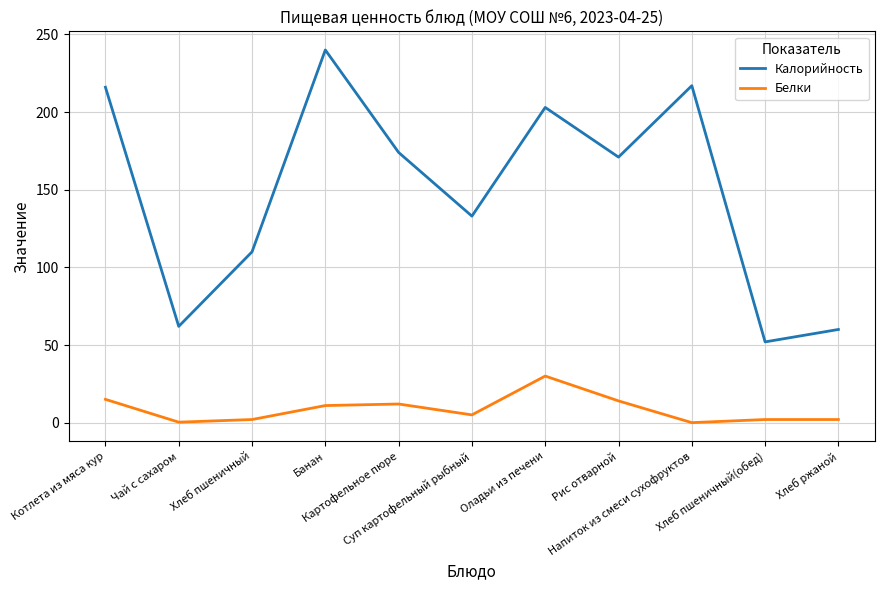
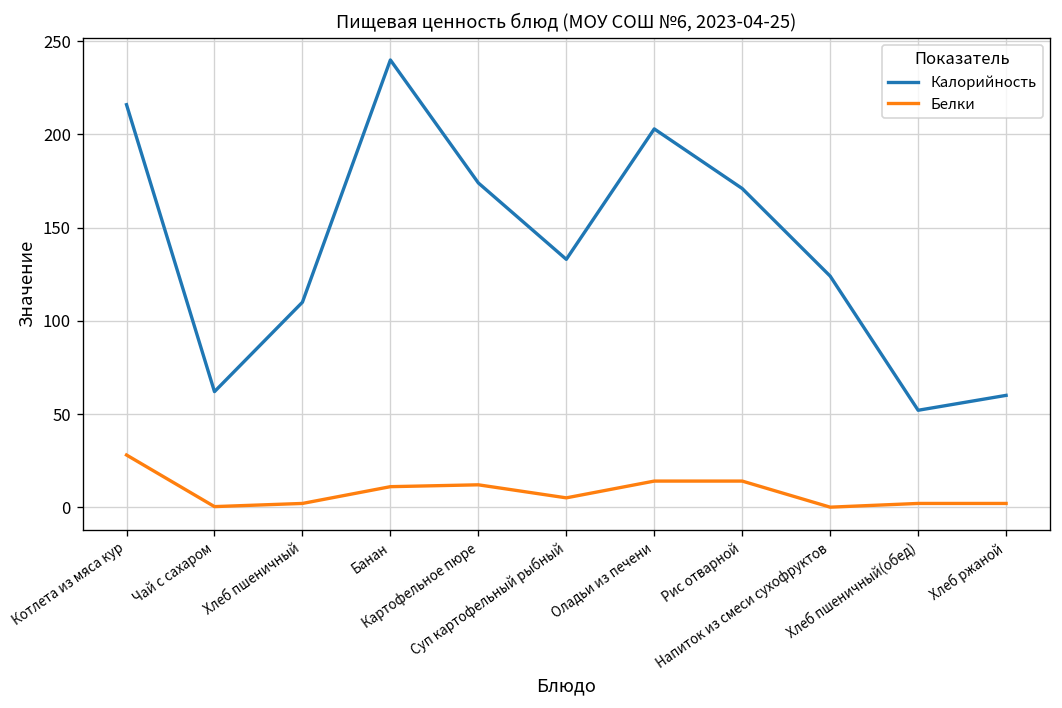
Белки, Котлета из мяса кур: 15 -> 28
Белки, Оладьи из печени: 30 -> 14
Калорийность, Напиток из смеси сухофруктов: 217 -> 124
